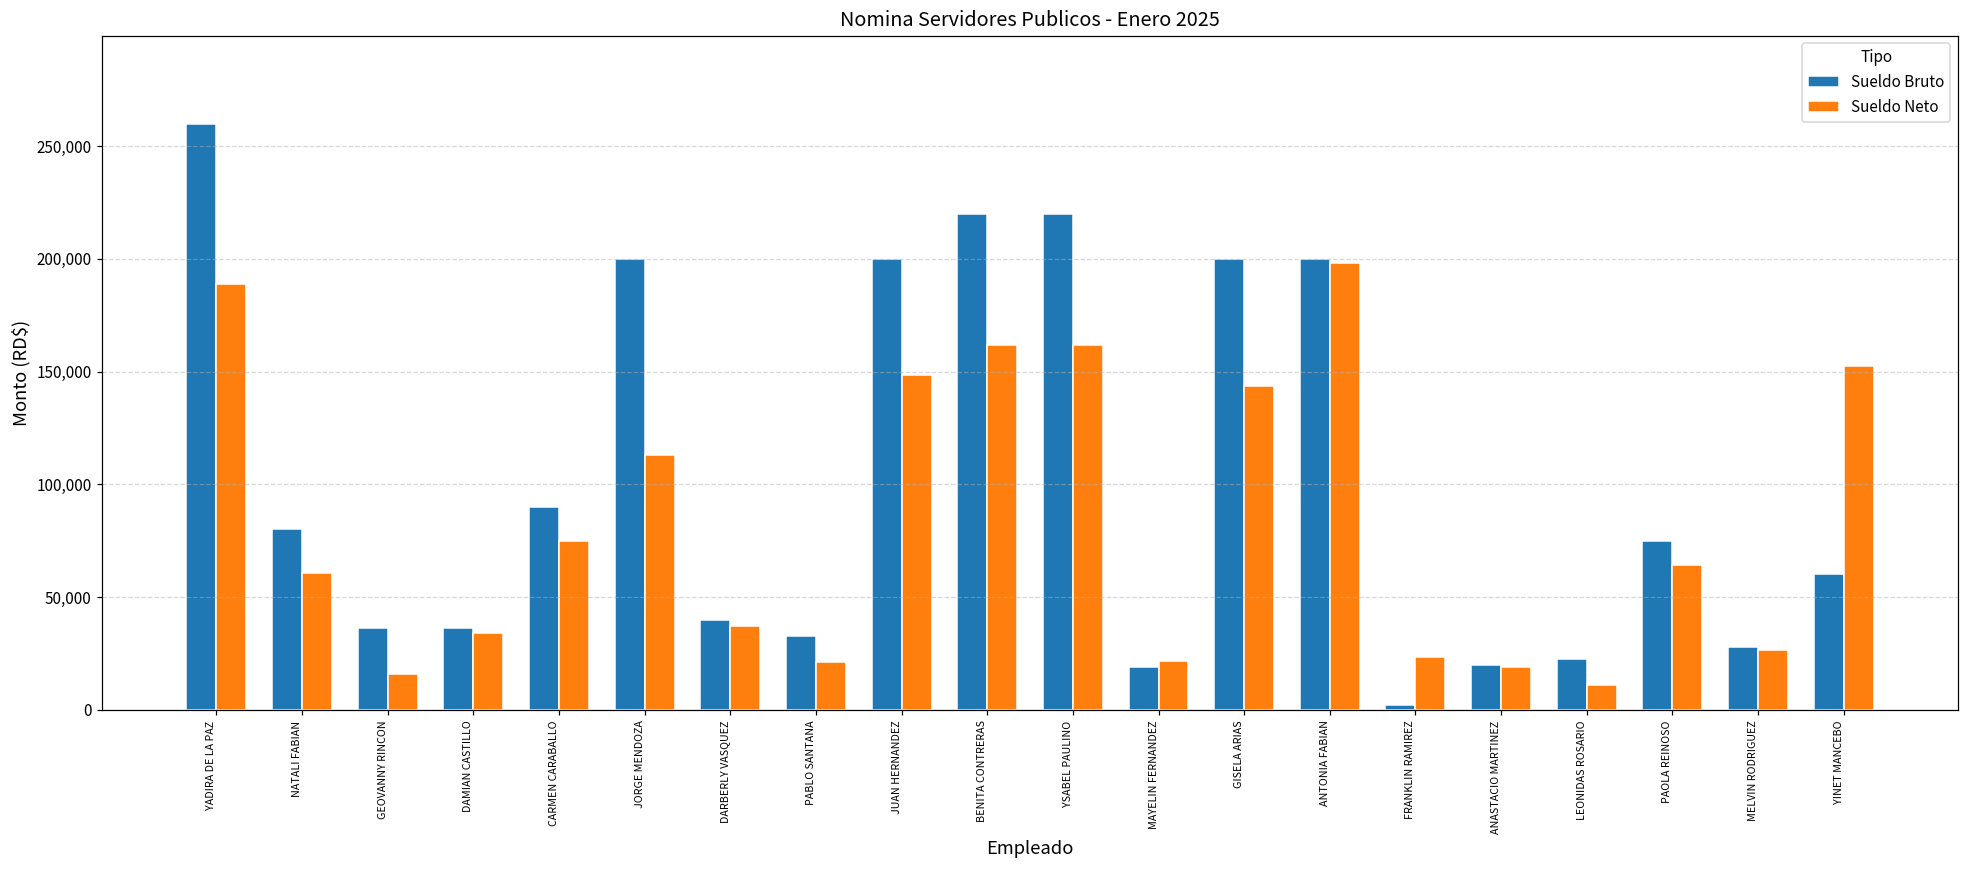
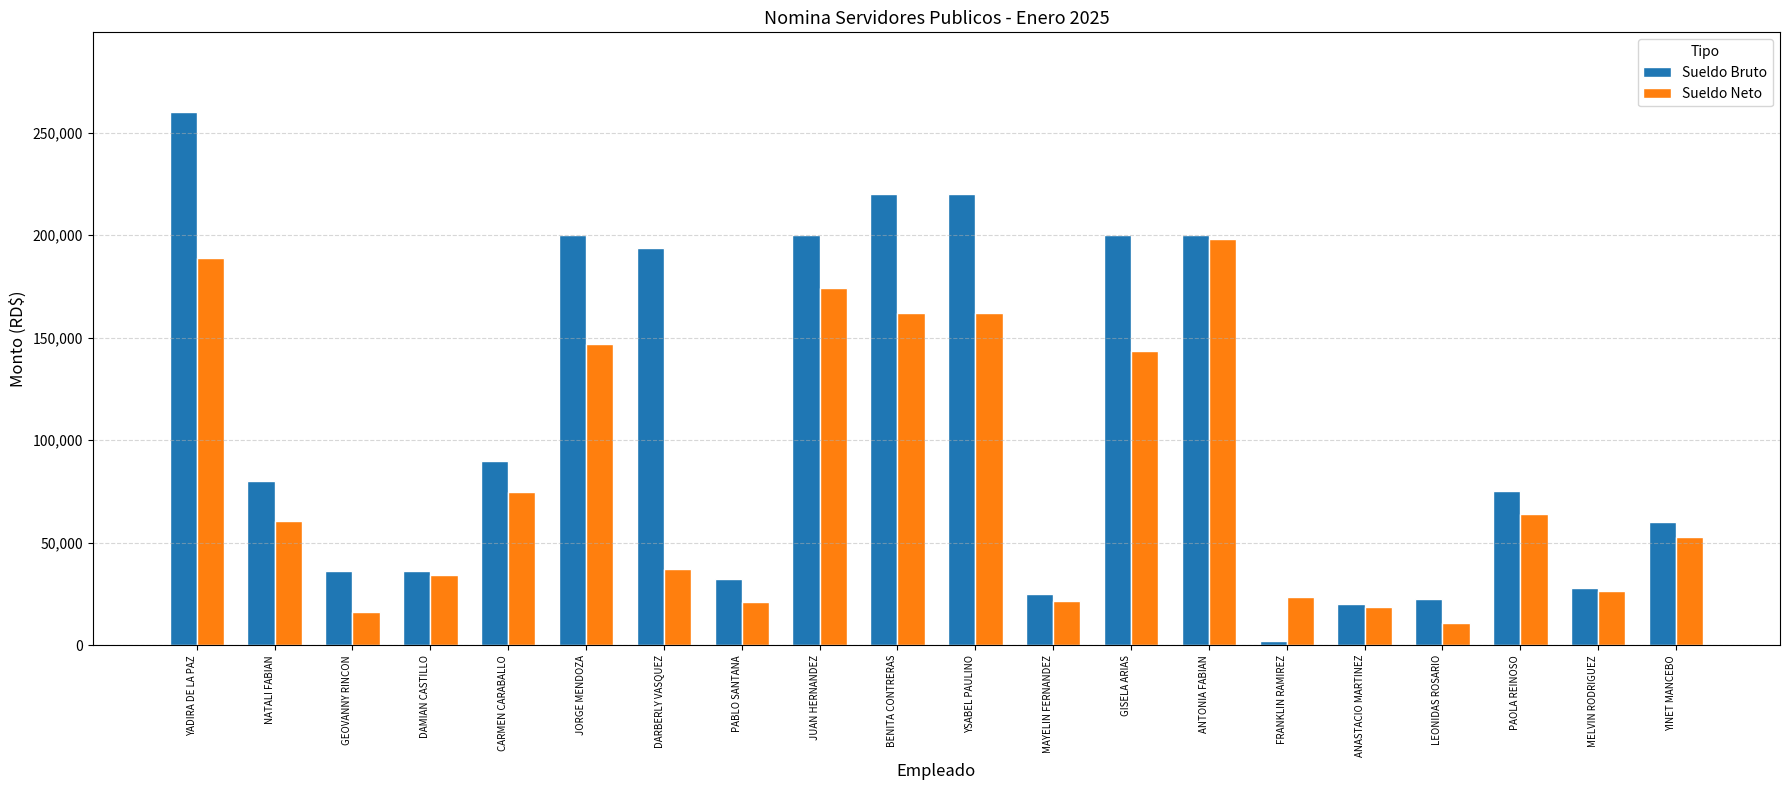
Sueldo Neto, JORGE MENDOZA: 113,000 -> 147,000
Sueldo Bruto, DARBERLY VASQUEZ: 40,000 -> 194,000
Sueldo Neto, JUAN HERNANDEZ: 148,000 -> 174,000
Sueldo Bruto, MAYELIN FERNANDEZ: 19,000 -> 25,000
Sueldo Neto, YINET MANCEBO: 153,000 -> 53,000
